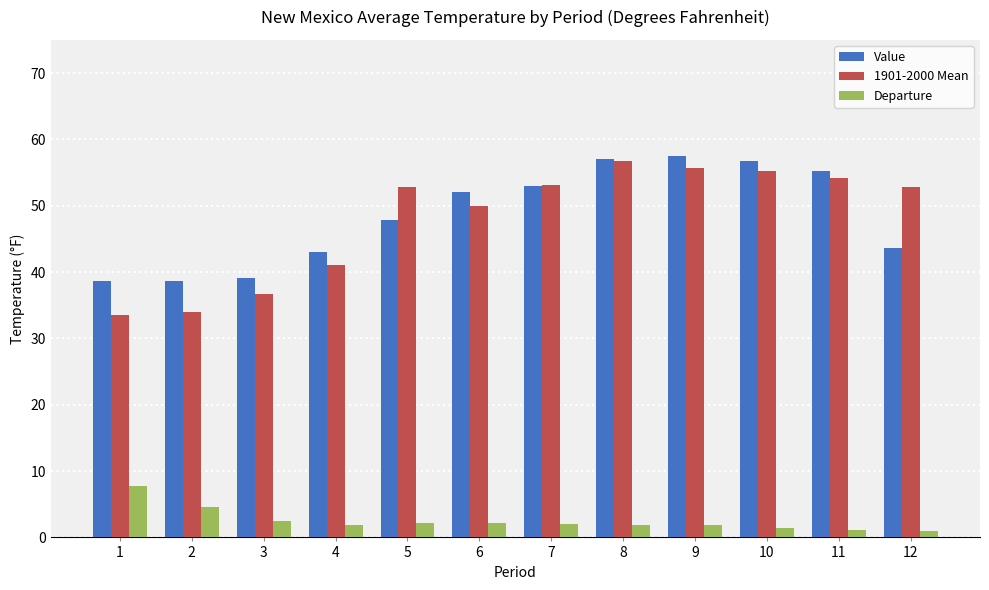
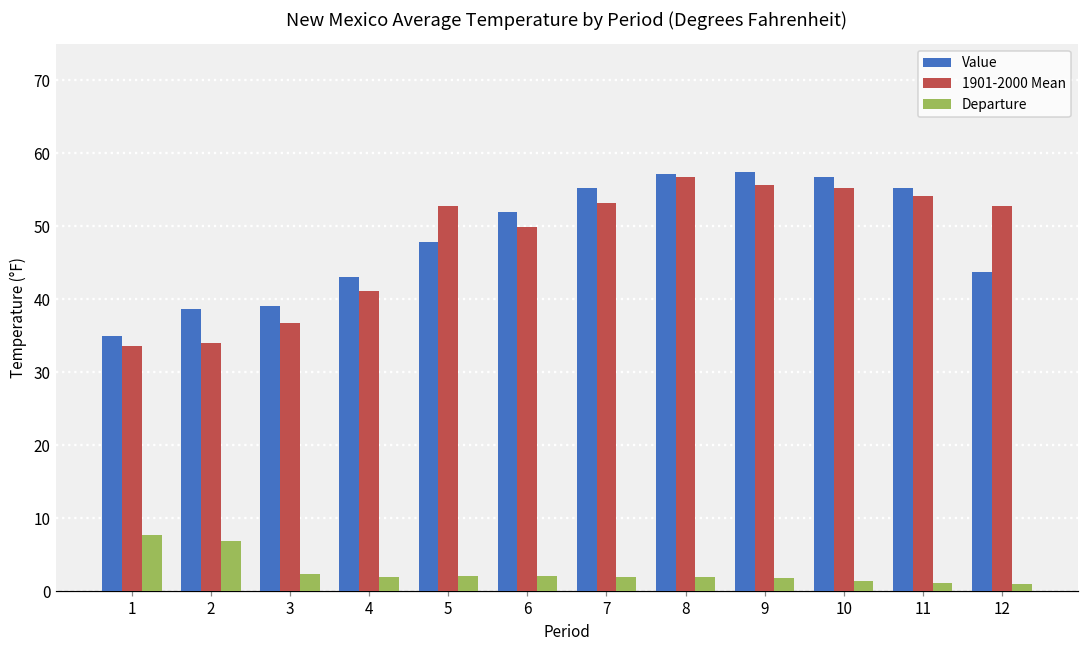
Value, 1: 39 -> 35
Departure, 2: 5 -> 7
Value, 7: 53 -> 55
